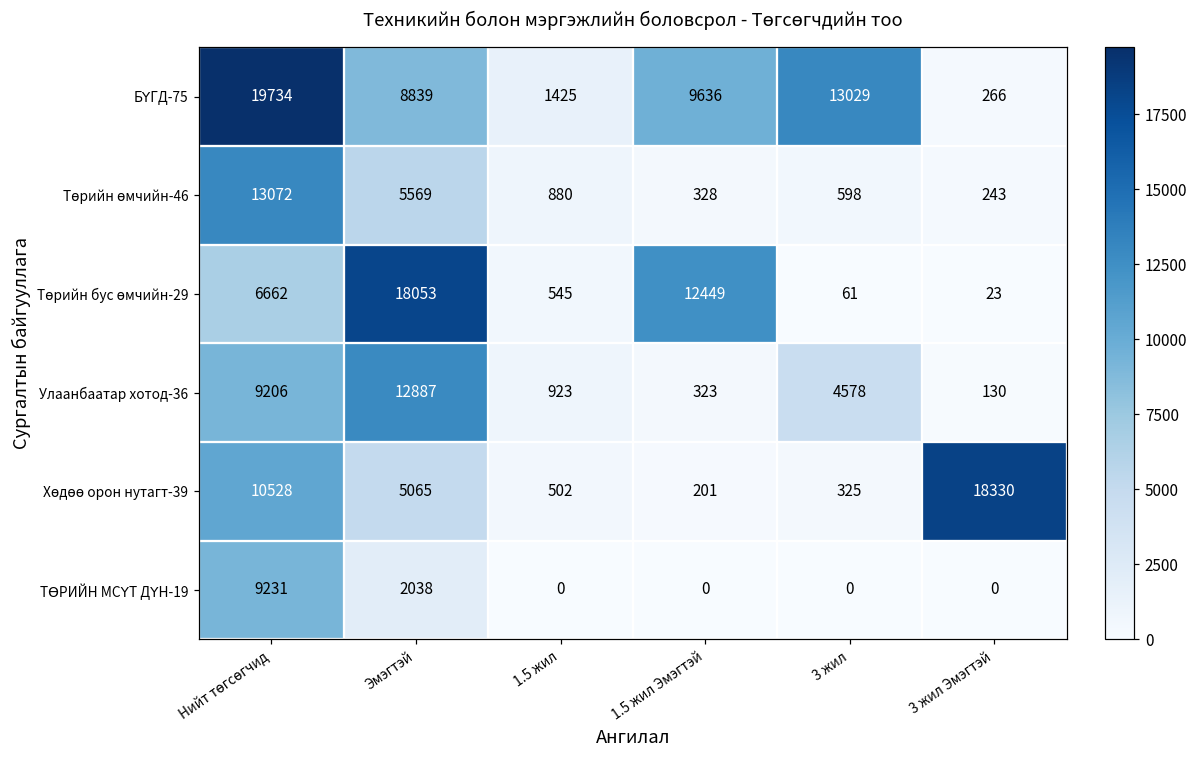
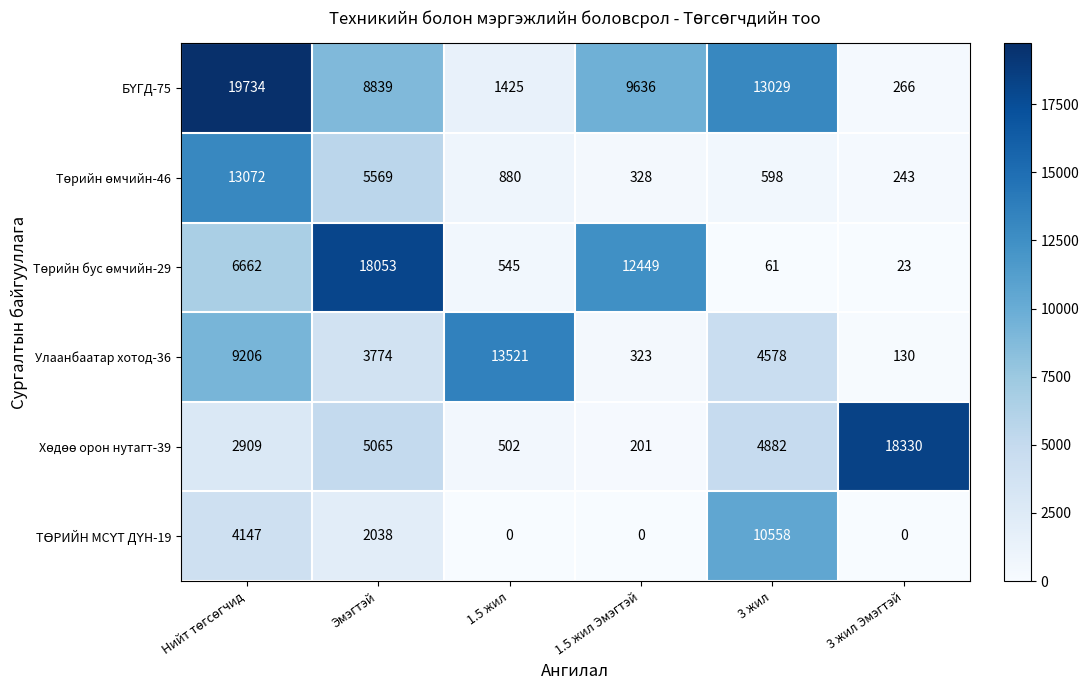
Улаанбаатар хотод-36, Эмэгтэй: 12887 -> 3774
Улаанбаатар хотод-36, 1.5 жил: 923 -> 13521
Хөдөө орон нутагт-39, Нийт төгсөгчид: 10528 -> 2909
Хөдөө орон нутагт-39, 3 жил: 325 -> 4882
ТӨРИЙН МСҮТ ДҮН-19, Нийт төгсөгчид: 9231 -> 4147
ТӨРИЙН МСҮТ ДҮН-19, 3 жил: 0 -> 10558
